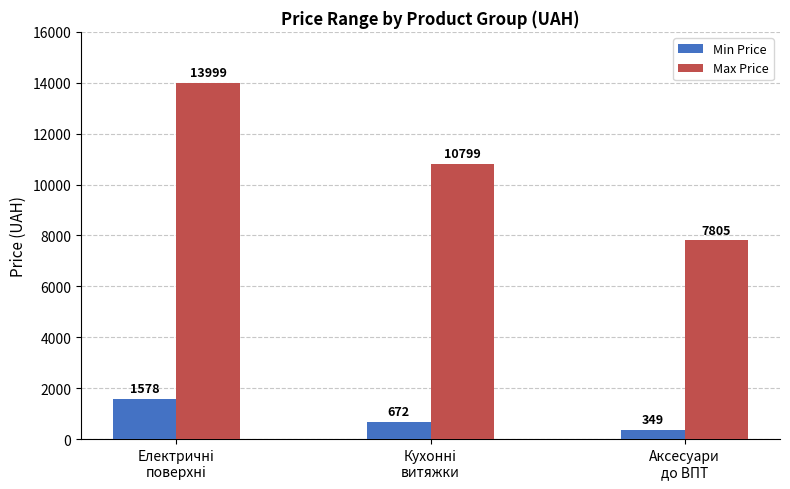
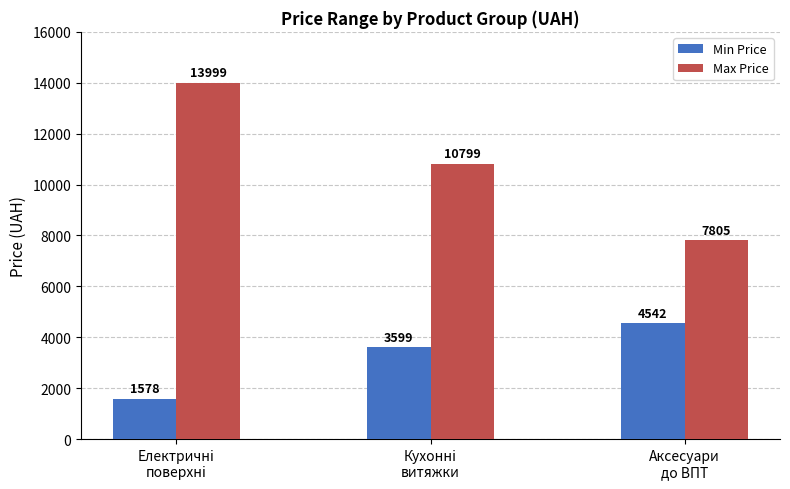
Min Price, Кухонні витяжки: 672 -> 3599
Min Price, Аксесуари до ВПТ: 349 -> 4542
